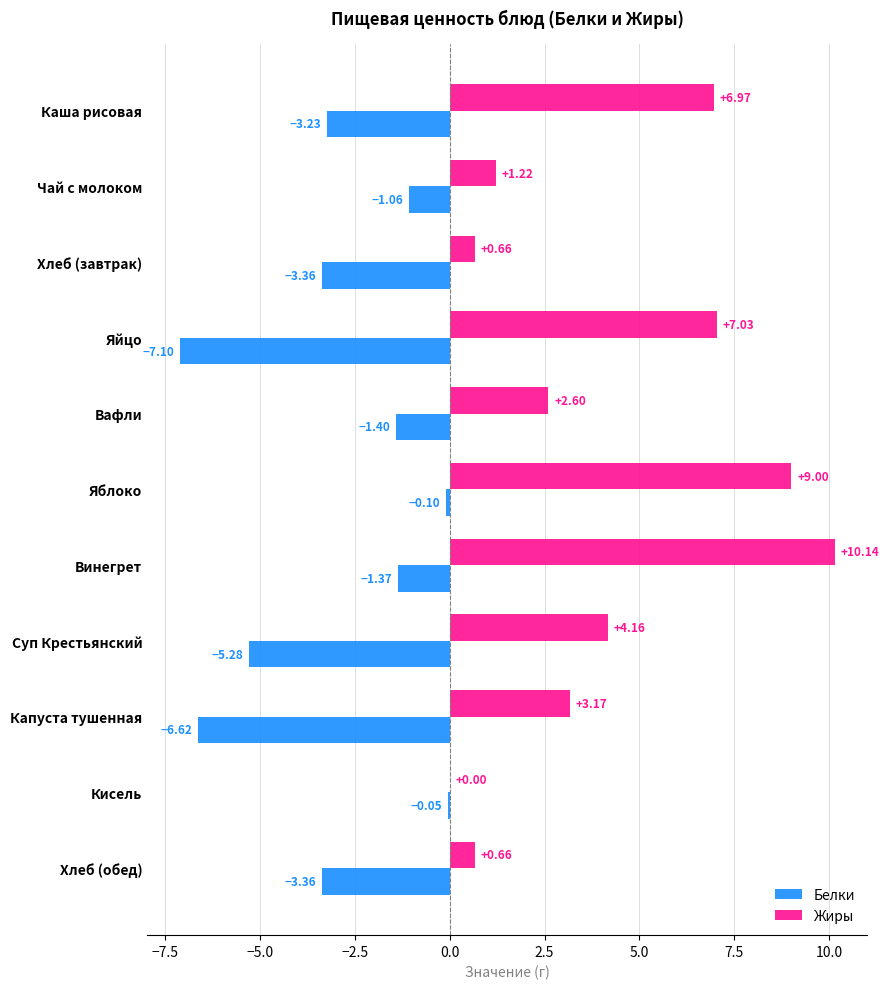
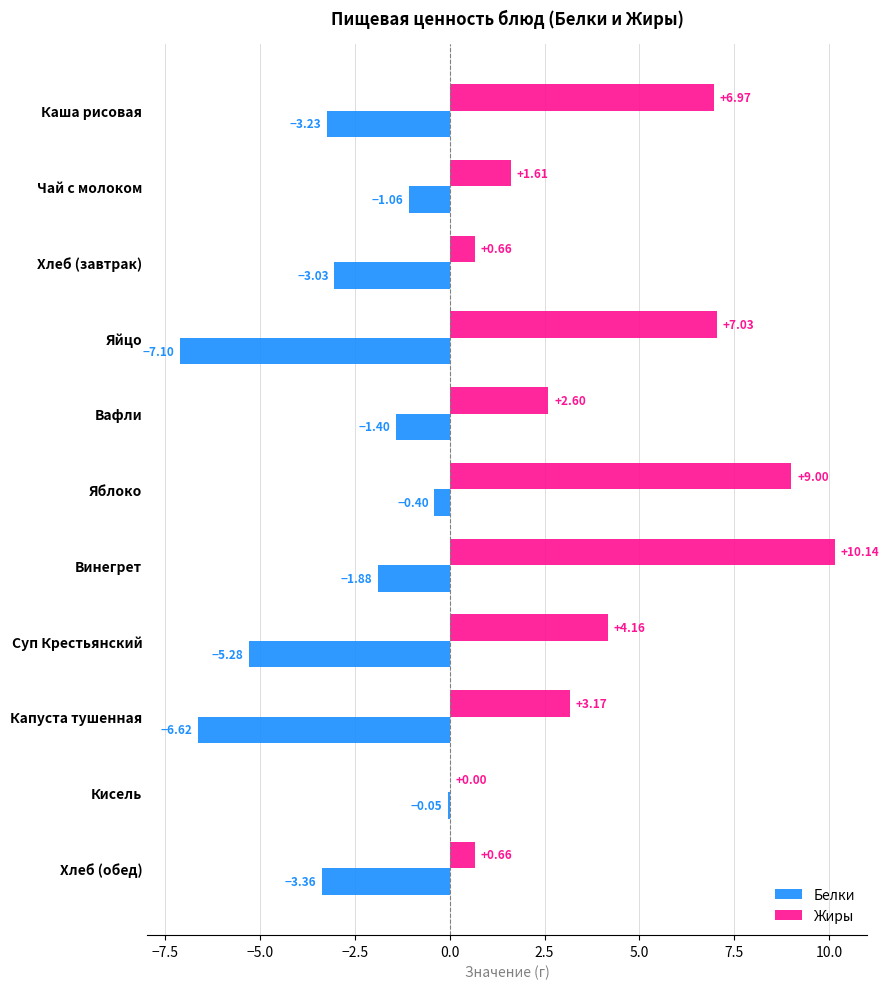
Жиры, Чай с молоком: +1.22 -> +1.61
Белки, Хлеб (завтрак): -3.36 -> -3.03
Белки, Яблоко: -0.10 -> -0.40
Белки, Винегрет: -1.37 -> -1.88
